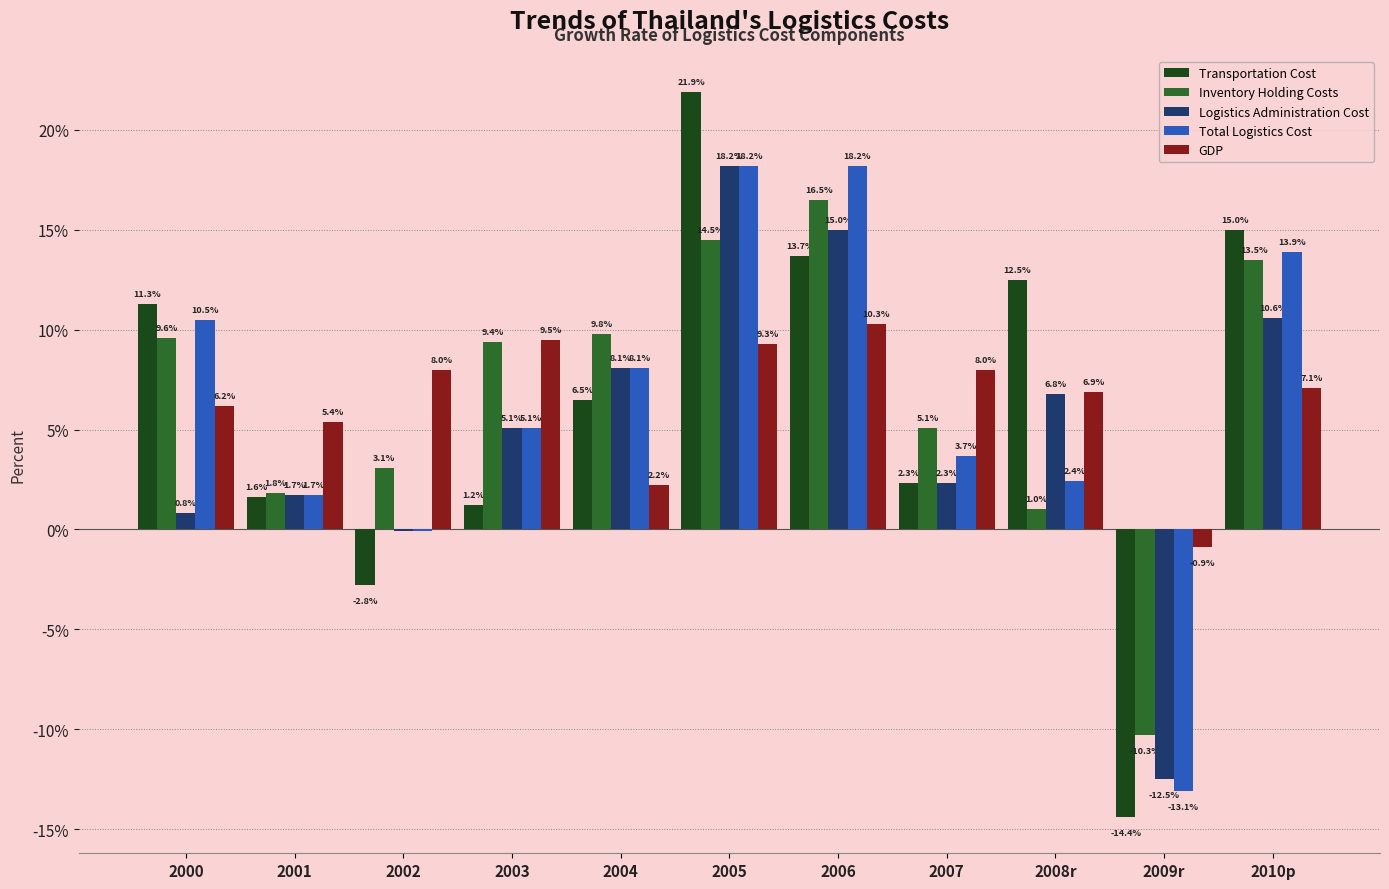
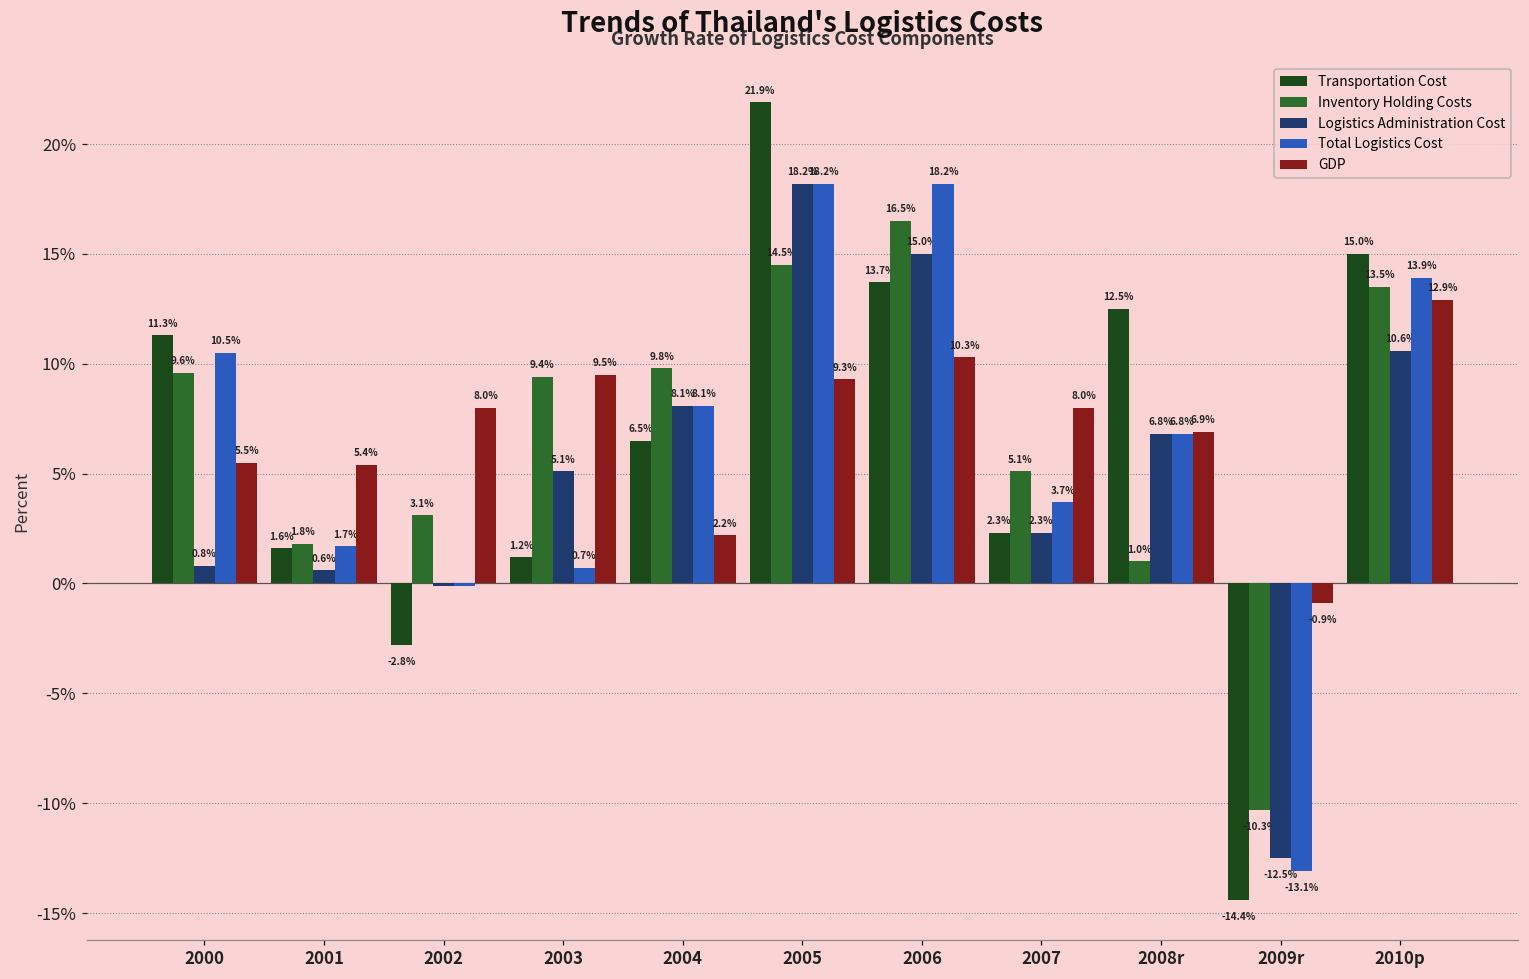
GDP, 2000: 6.2% -> 5.5%
Logistics Administration Cost, 2001: 1.7% -> 0.6%
Total Logistics Cost, 2003: 5.1% -> 0.7%
Total Logistics Cost, 2008r: 2.4% -> 6.8%
GDP, 2010p: 7.1% -> 12.9%
